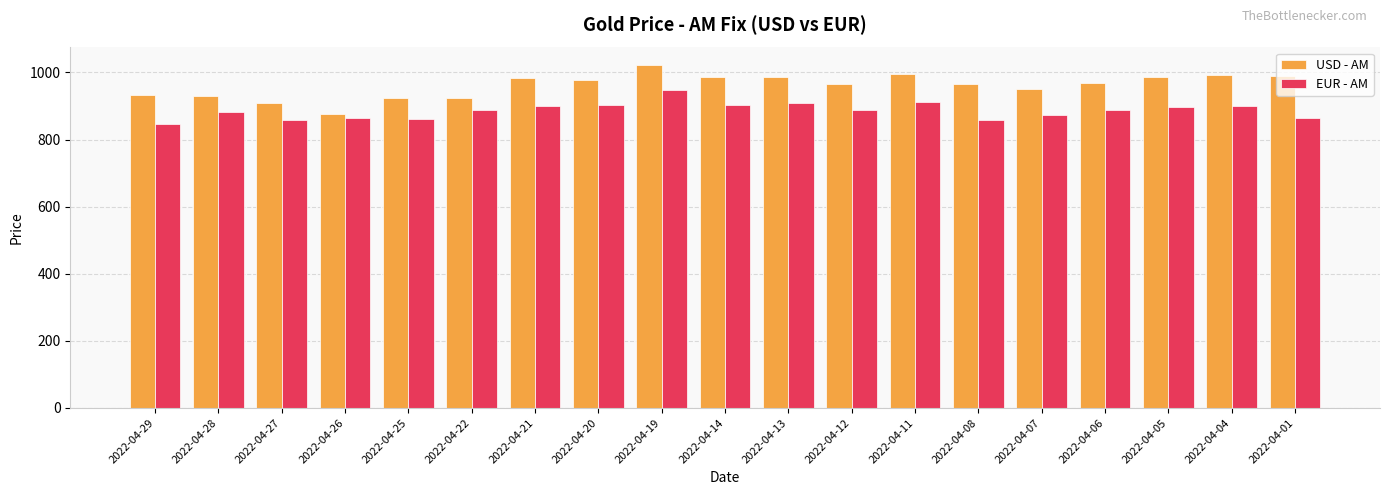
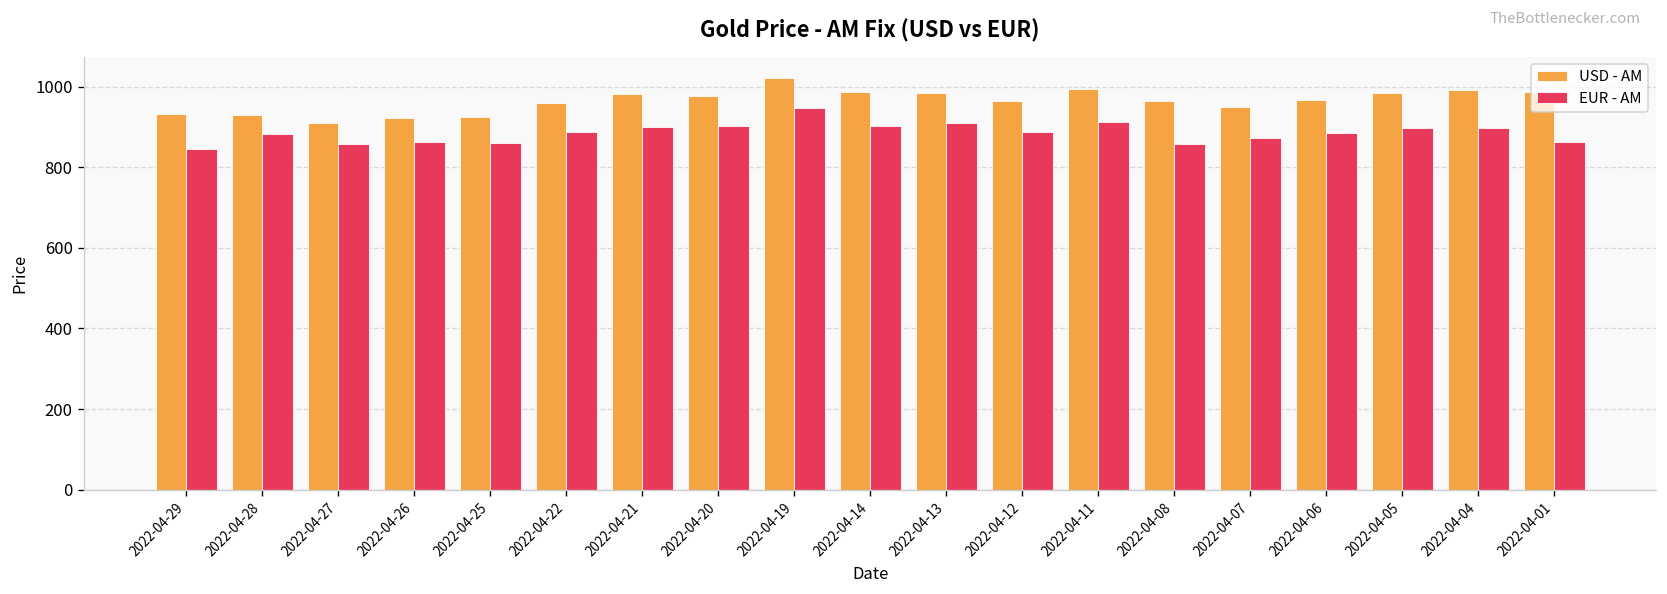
USD - AM, 2022-04-26: 880 -> 920
USD - AM, 2022-04-22: 920 -> 960
